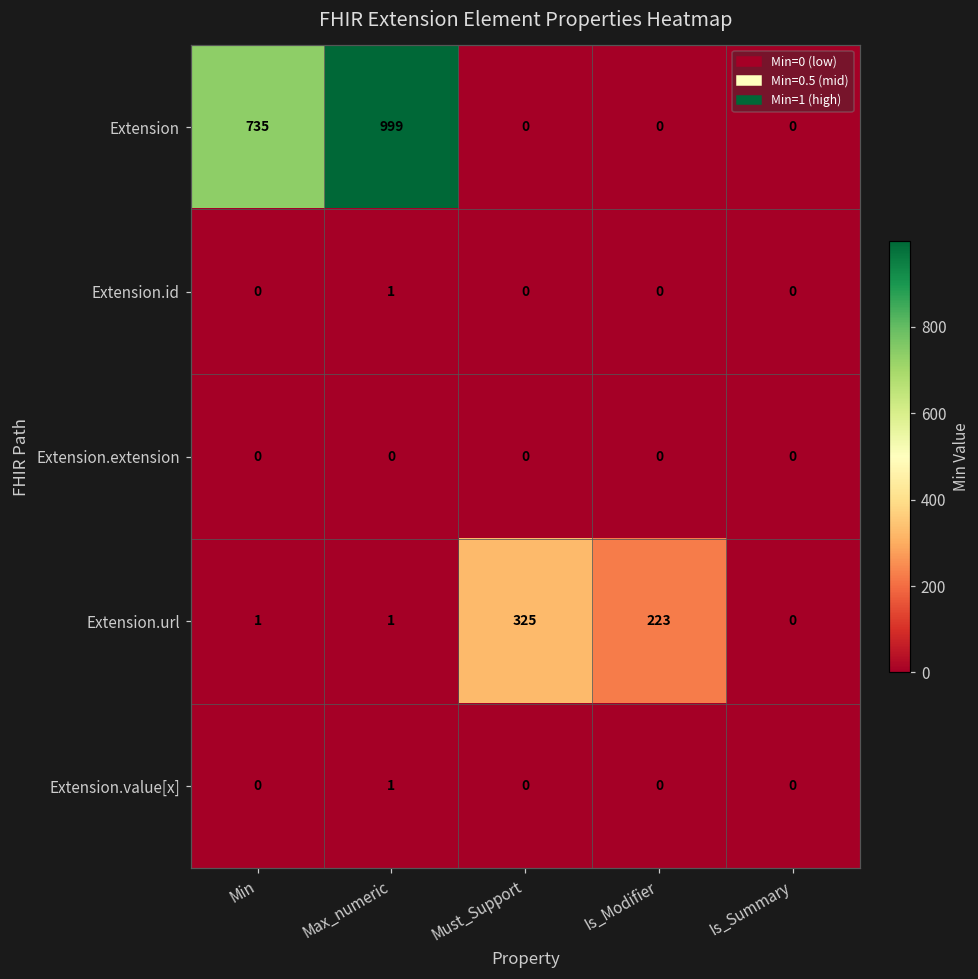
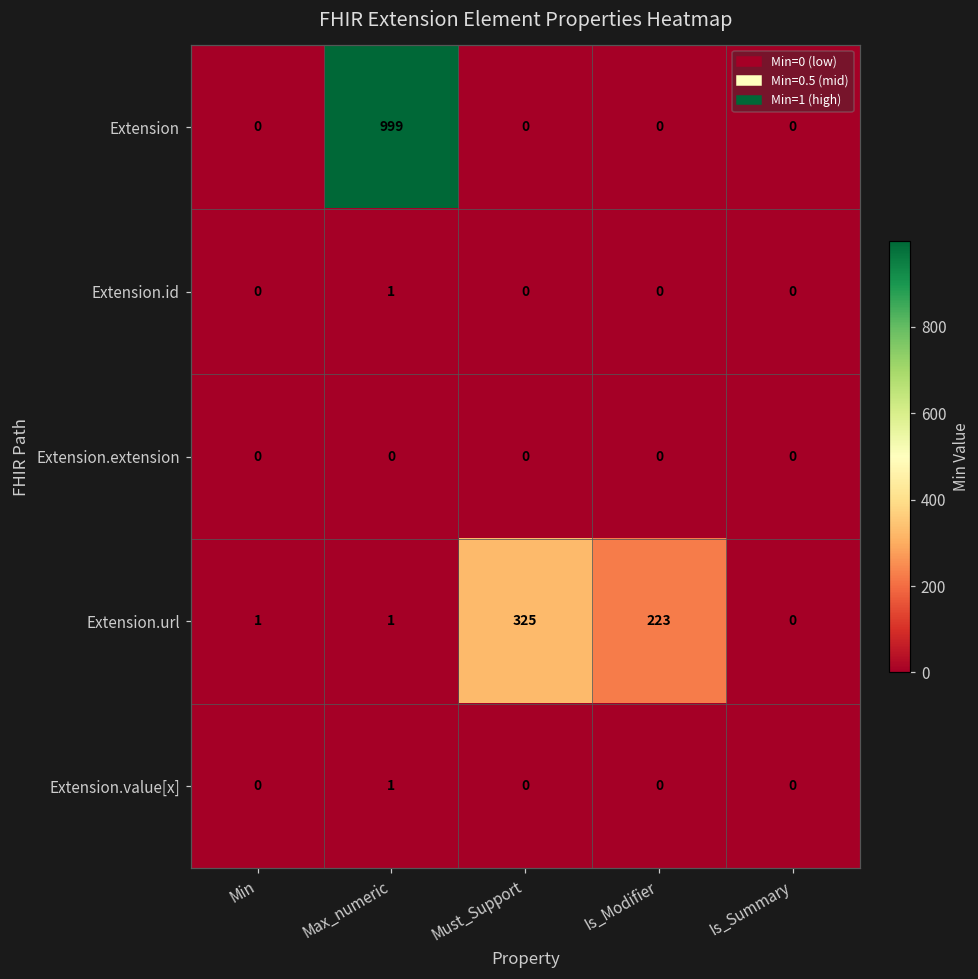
Extension, Min: 735 -> 0
